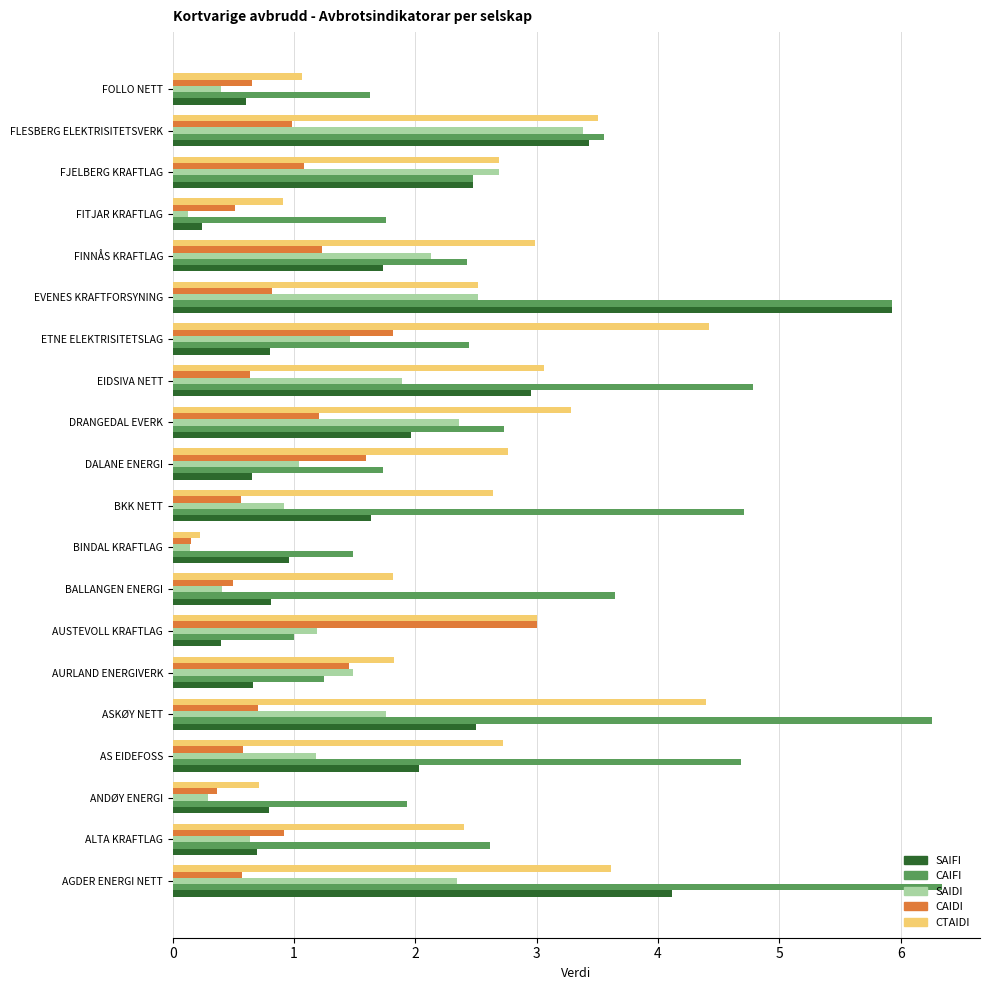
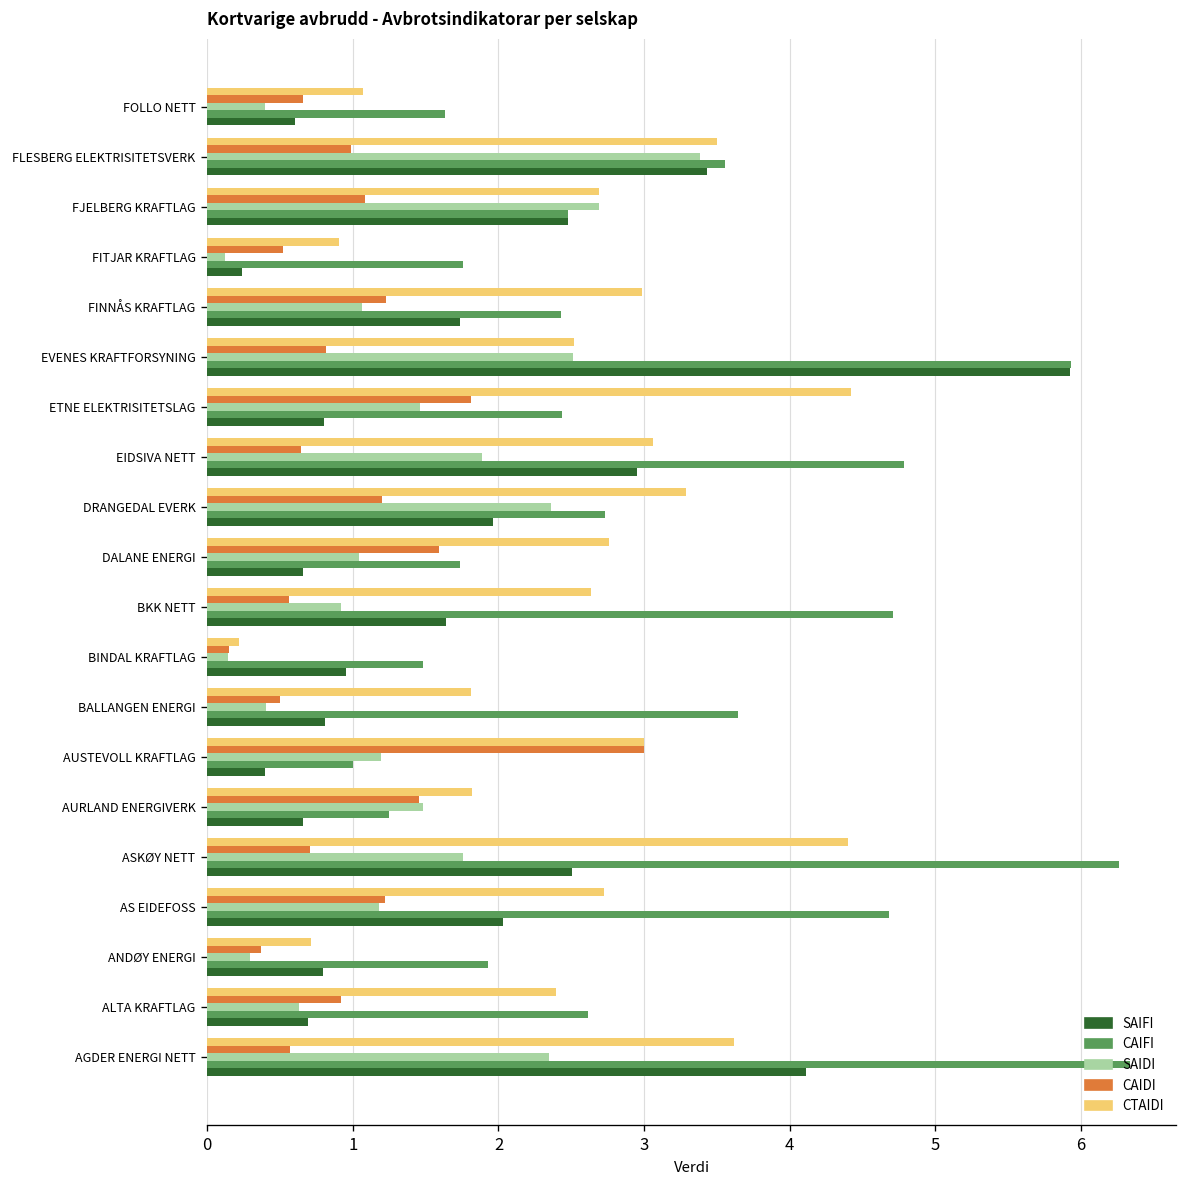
SAIDI, FINNÅS KRAFTLAG: 2.13 -> 1.06
CAIDI, AS EIDEFOSS: 0.58 -> 1.22
